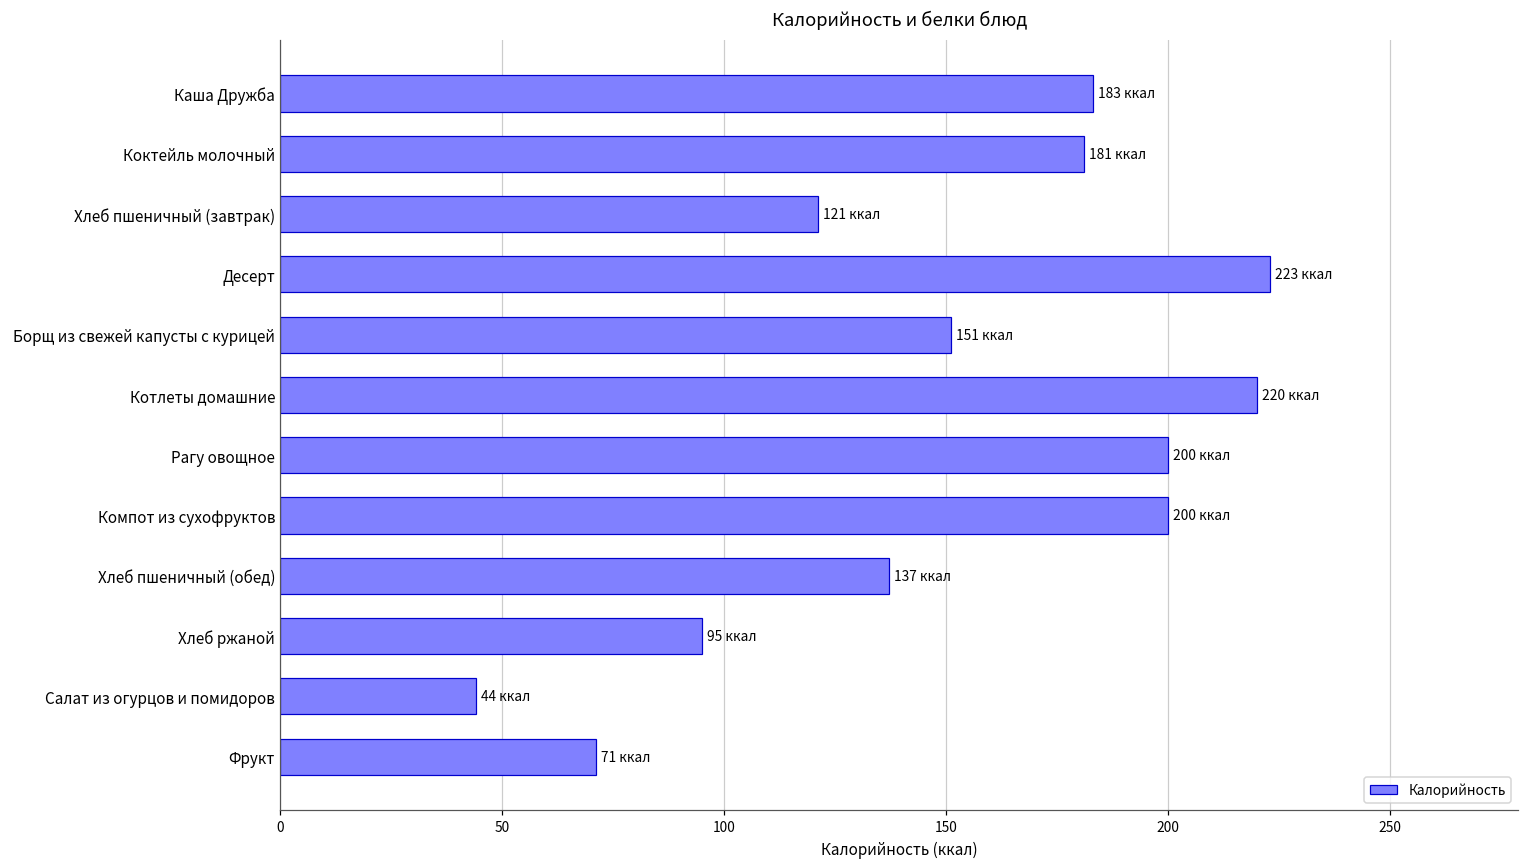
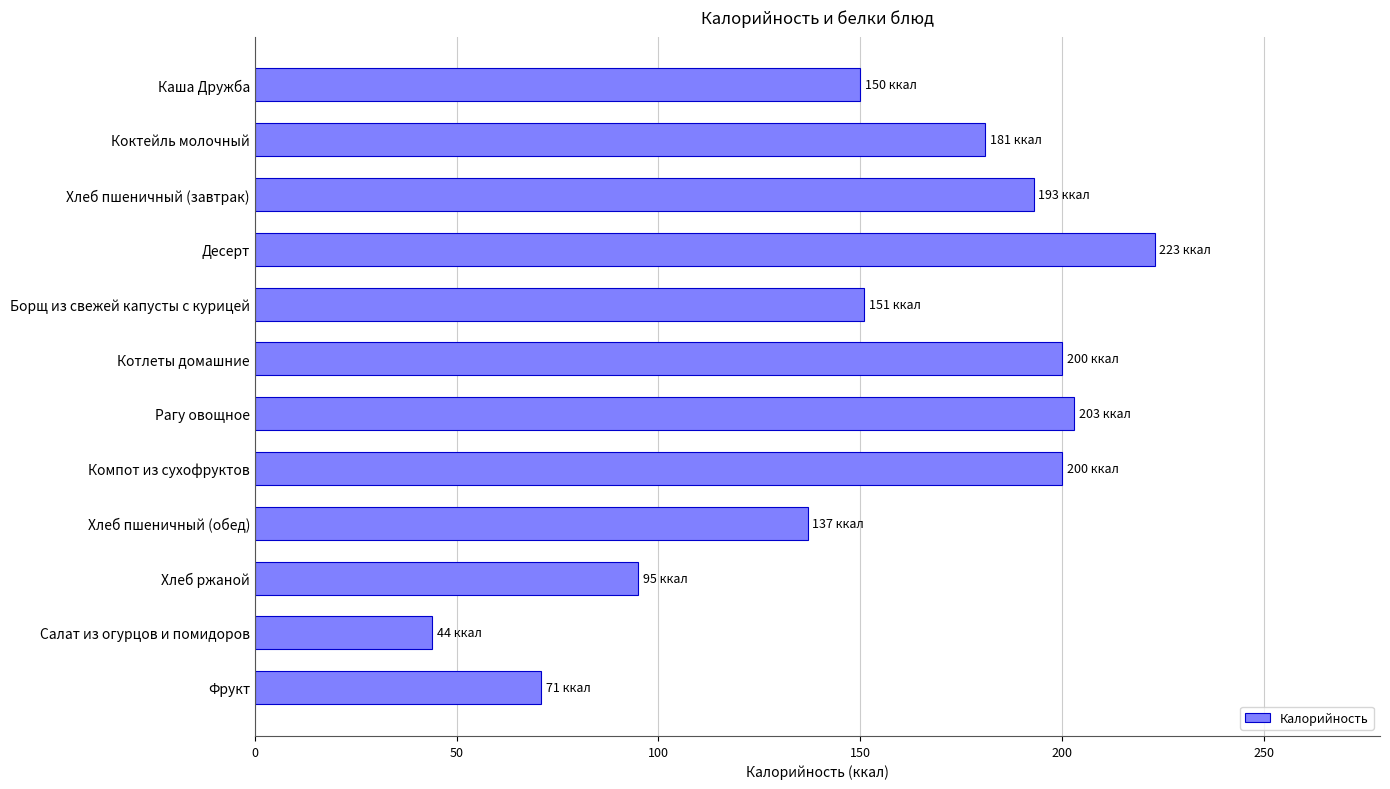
Каша Дружба: 183 -> 150
Хлеб пшеничный (завтрак): 121 -> 193
Котлеты домашние: 220 -> 200
Рагу овощное: 200 -> 203
